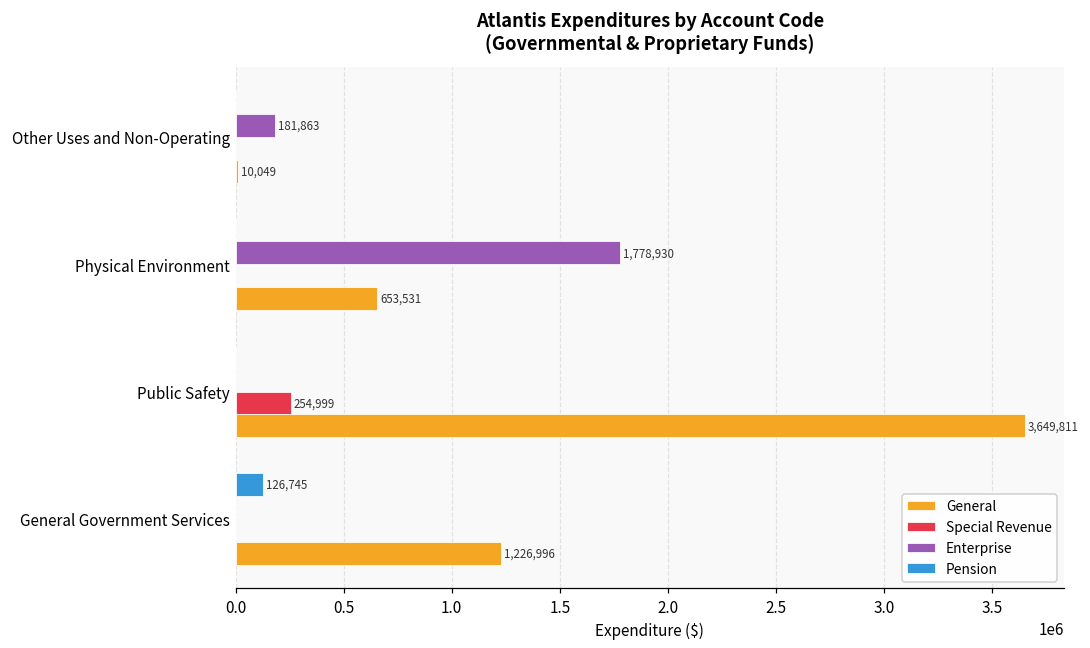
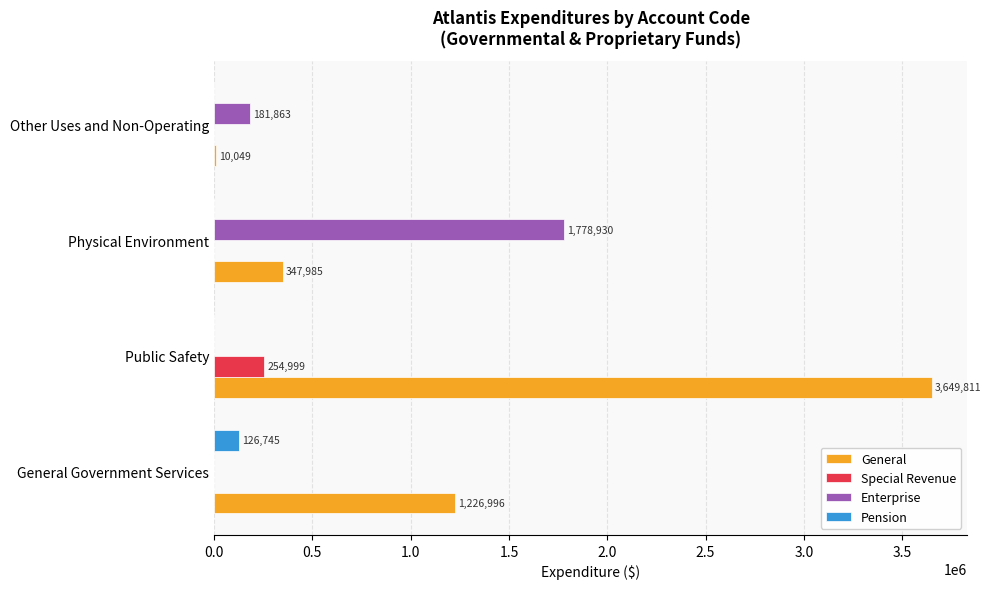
General, Physical Environment: 653,531 -> 347,985
